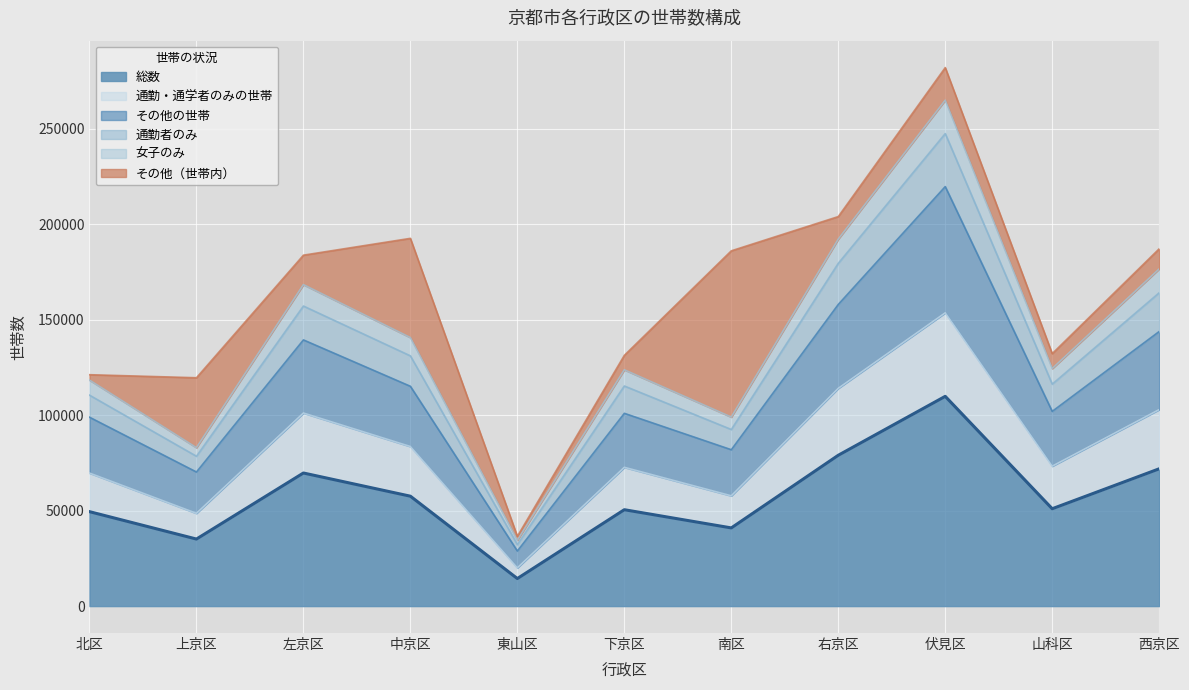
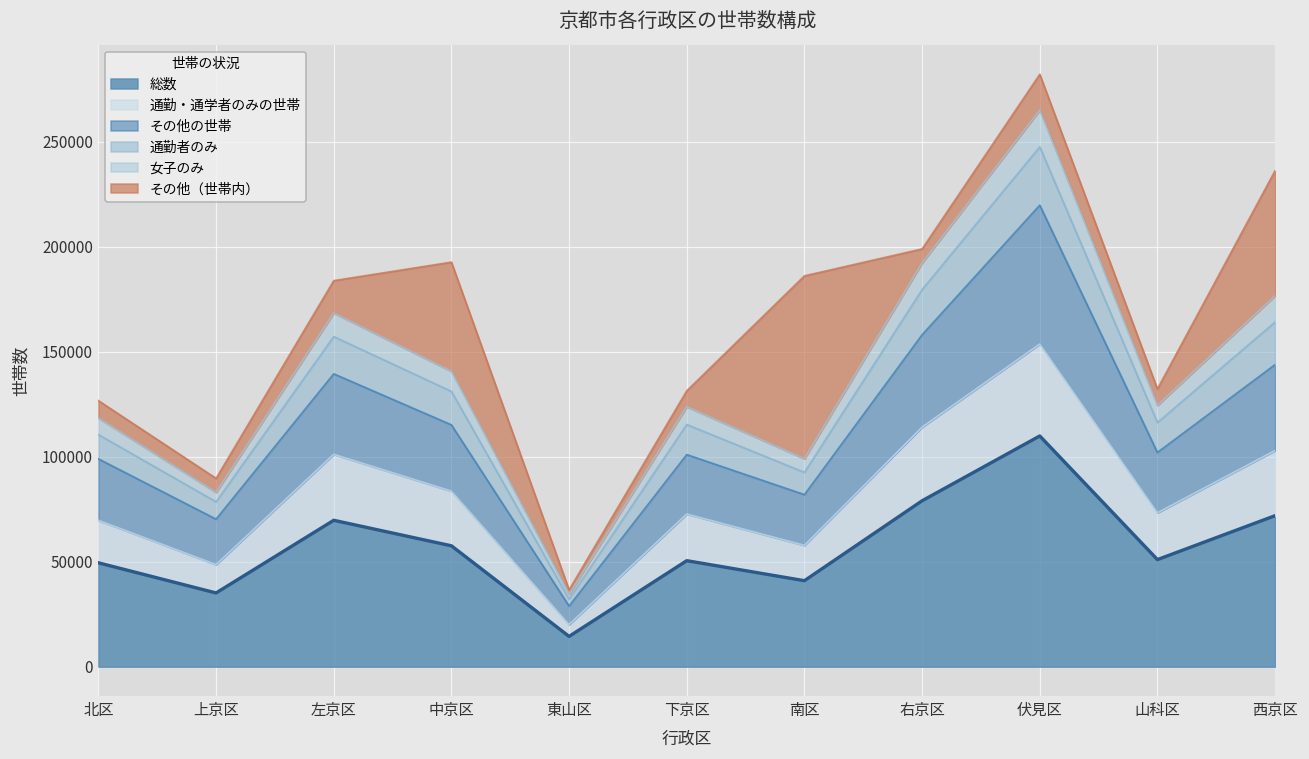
その他（世帯内）, 北区: 3000 -> 8000
その他（世帯内）, 上京区: 37000 -> 7000
その他（世帯内）, 右京区: 12000 -> 7000
その他（世帯内）, 西京区: 11000 -> 60000
